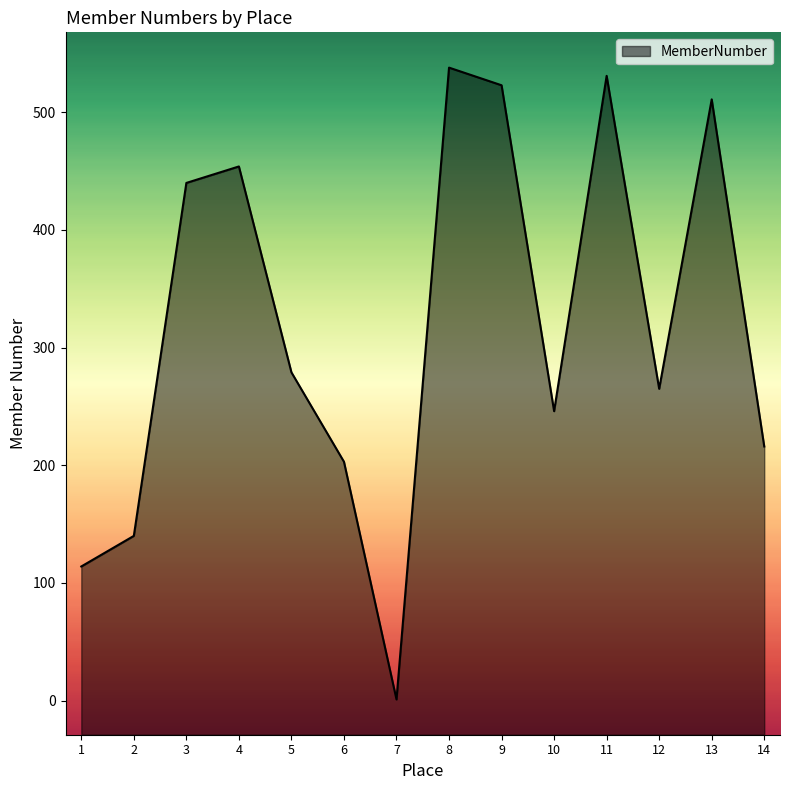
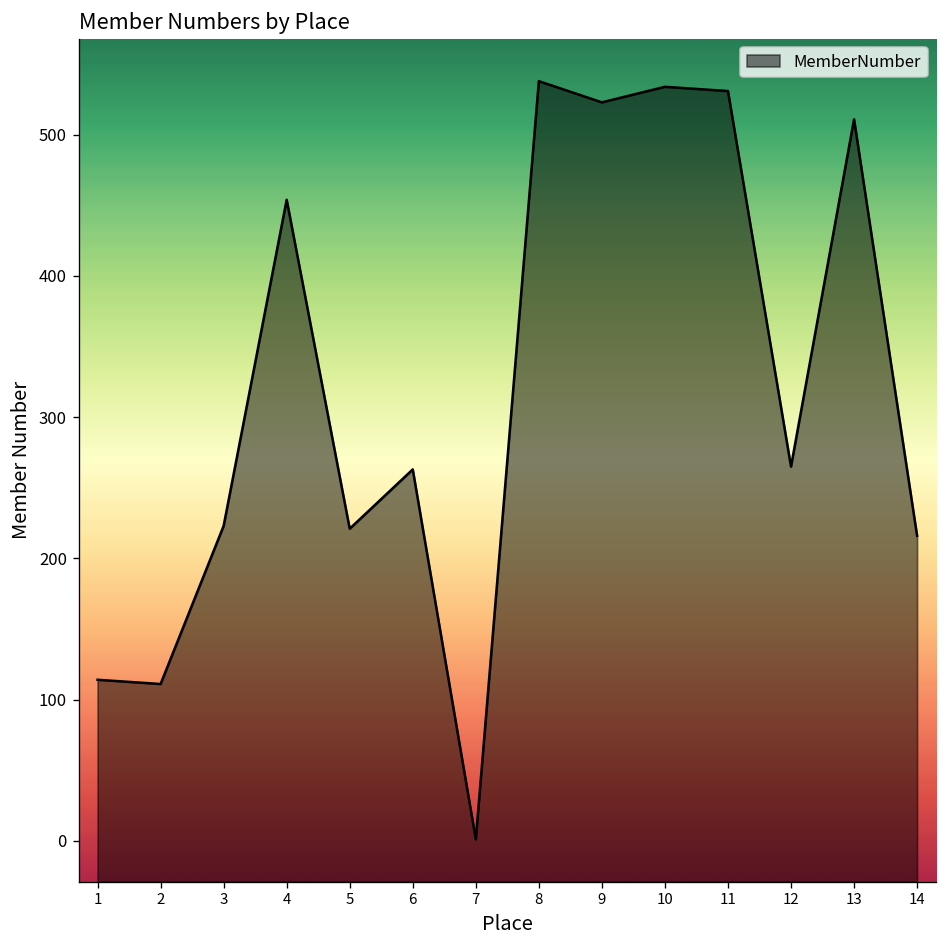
2: 140 -> 111
3: 440 -> 223
5: 279 -> 221
6: 203 -> 263
10: 246 -> 534
